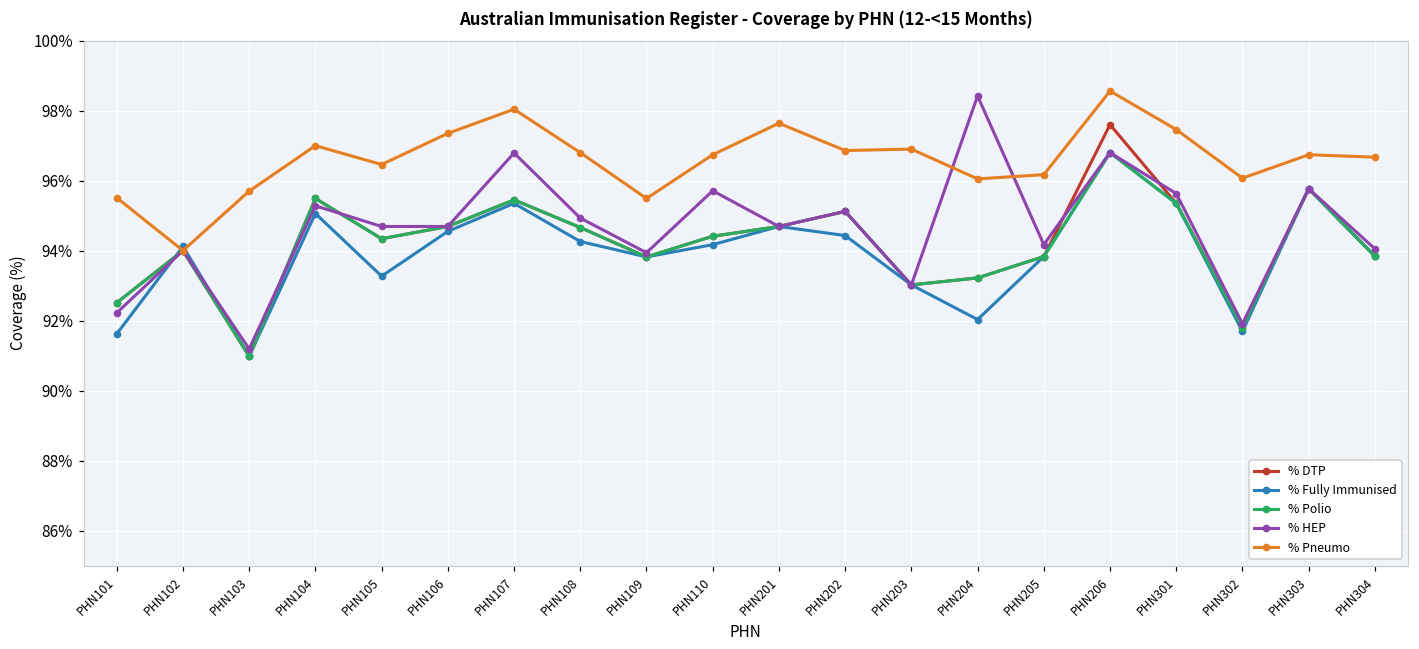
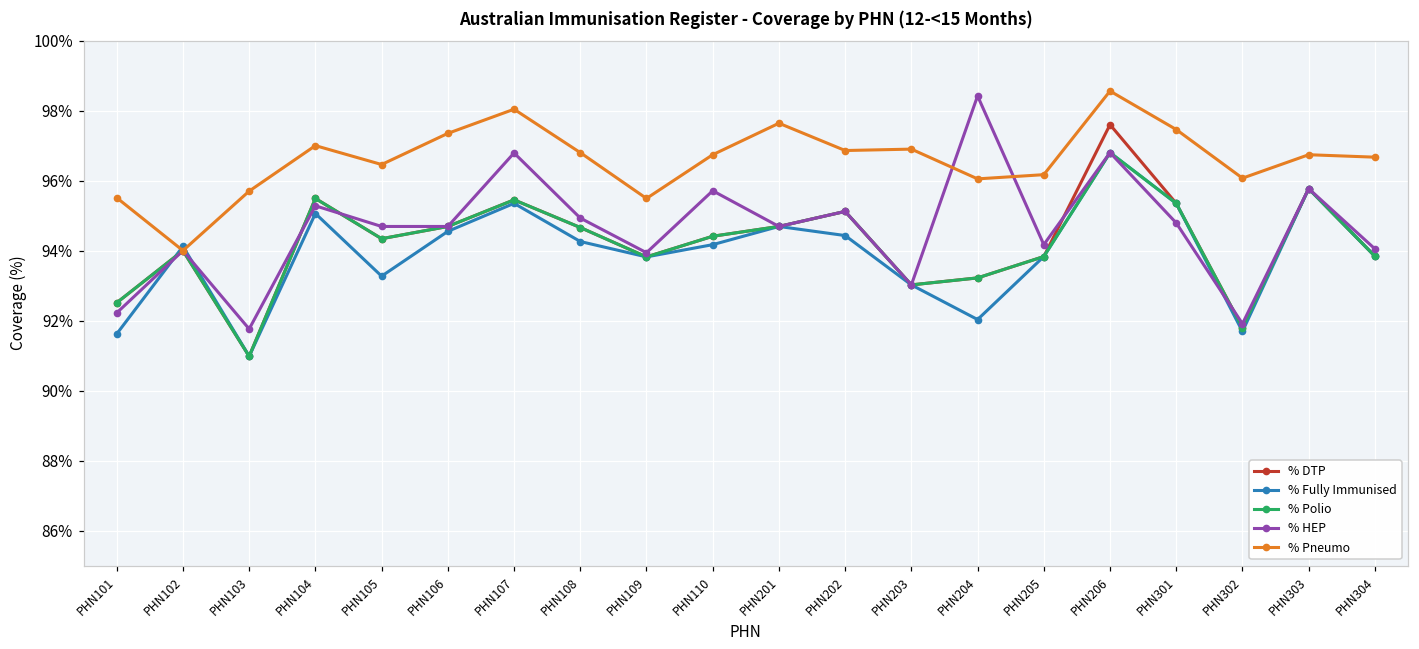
% HEP, PHN103: 91.2% -> 91.8%
% HEP, PHN301: 95.6% -> 94.8%
